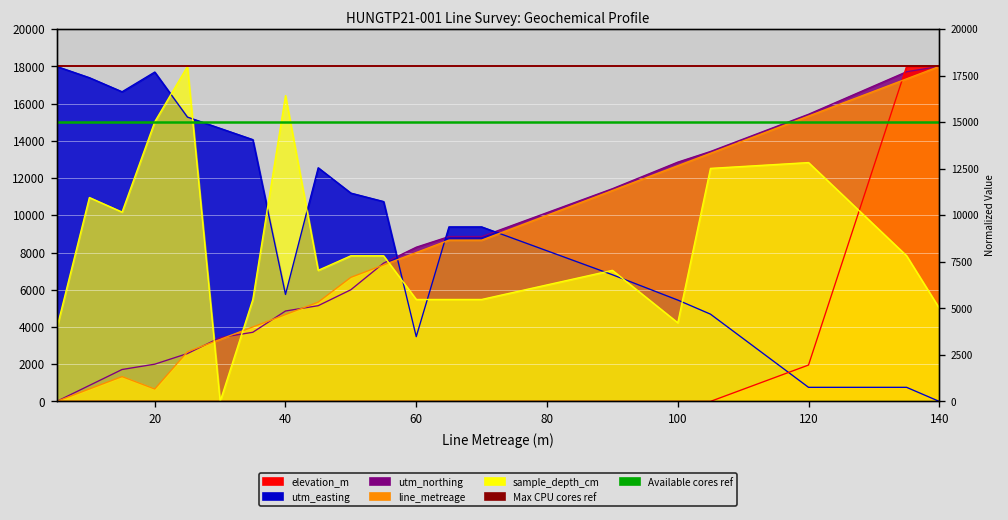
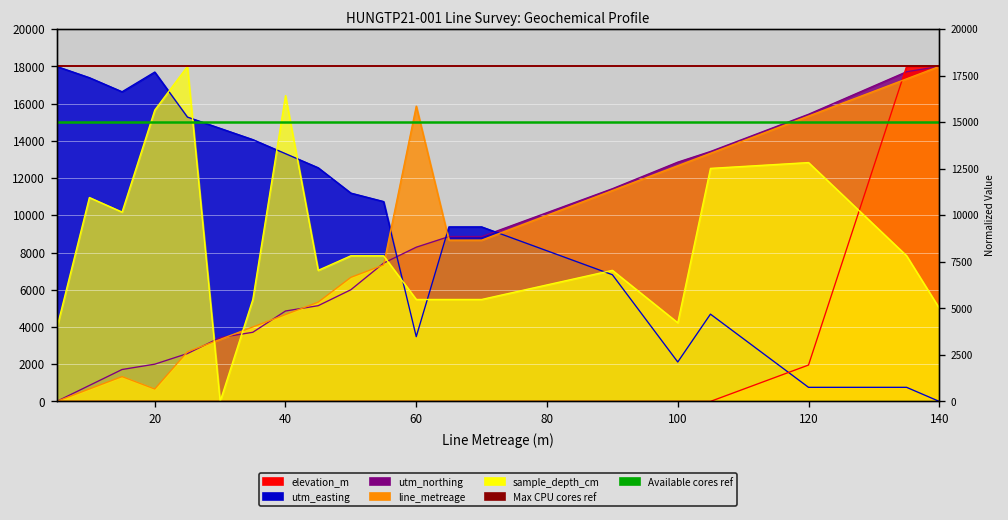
sample_depth_cm, 20: 15000 -> 15700
utm_easting, 40: 5700 -> 13300
line_metreage, 60: 8000 -> 15900
utm_easting, 100: 5400 -> 2100
